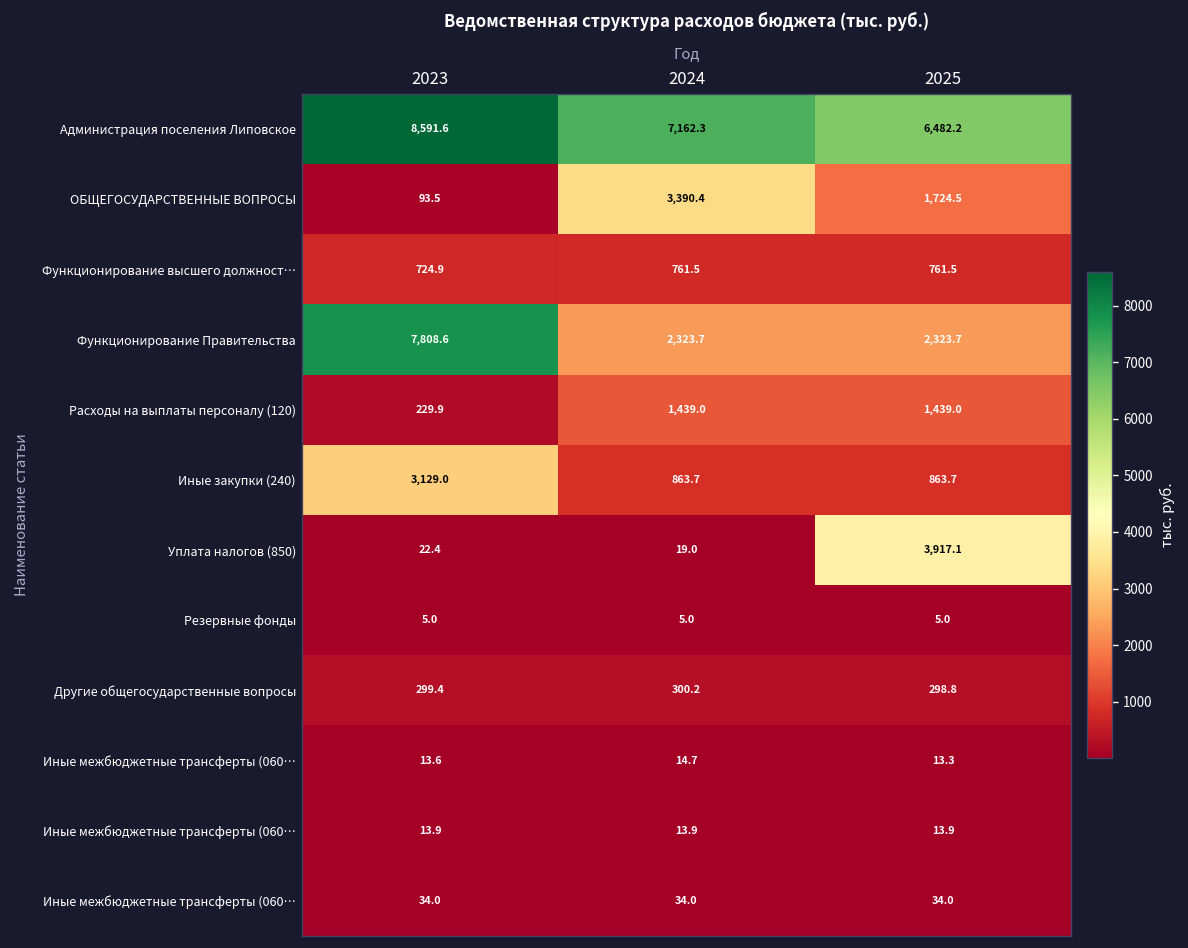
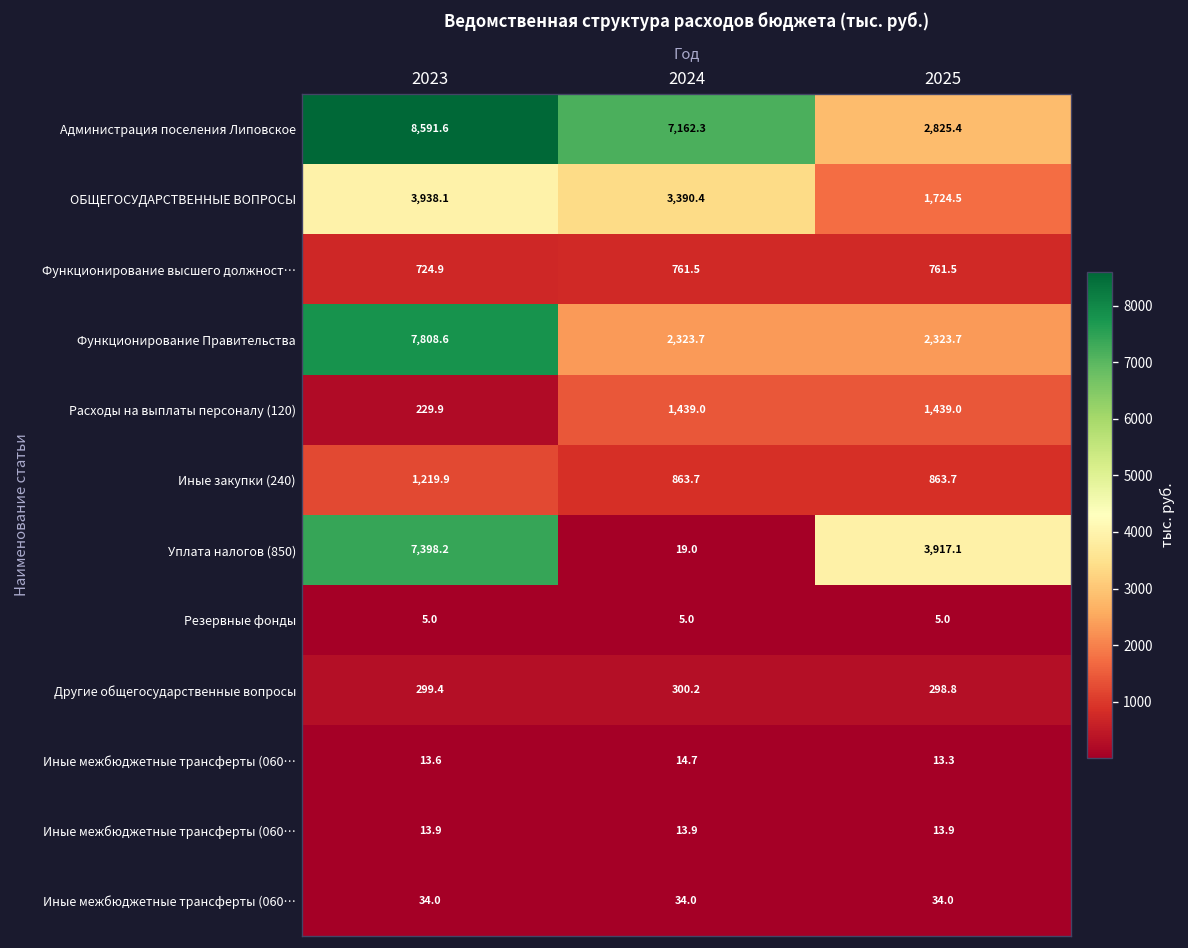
Администрация поселения Липовское, 2025: 6,482.2 -> 2,825.4
ОБЩЕГОСУДАРСТВЕННЫЕ ВОПРОСЫ, 2023: 93.5 -> 3,938.1
Иные закупки (240), 2023: 3,129.0 -> 1,219.9
Уплата налогов (850), 2023: 22.4 -> 7,398.2
